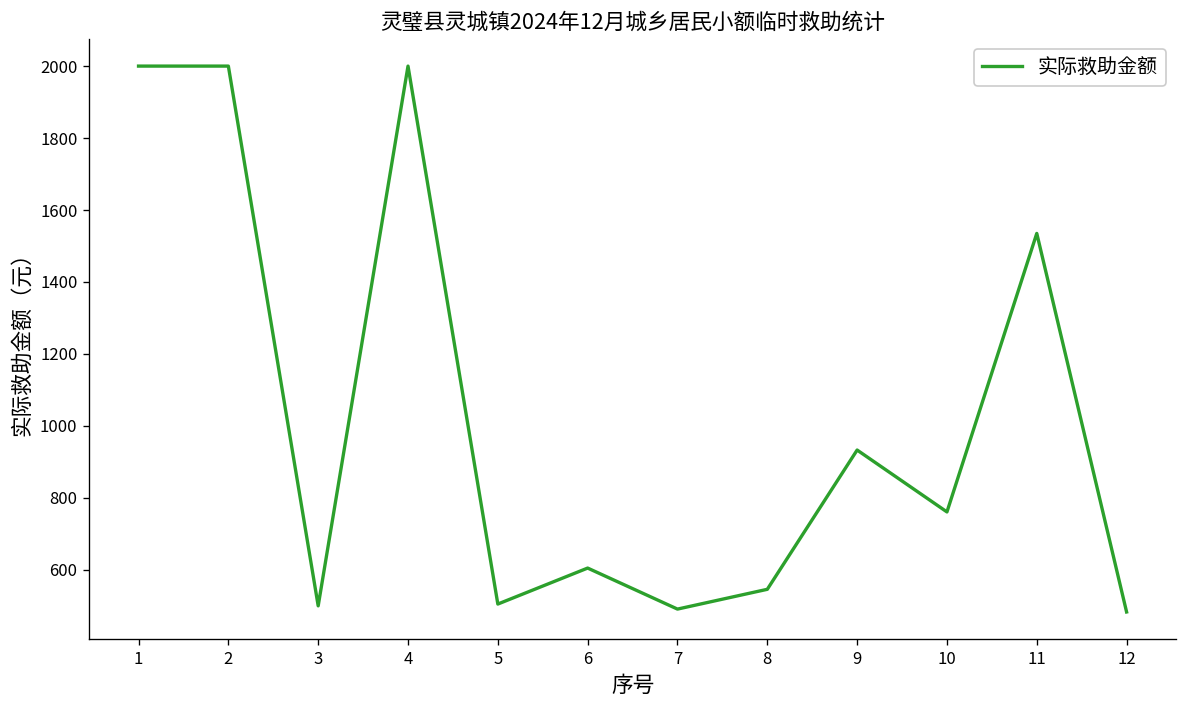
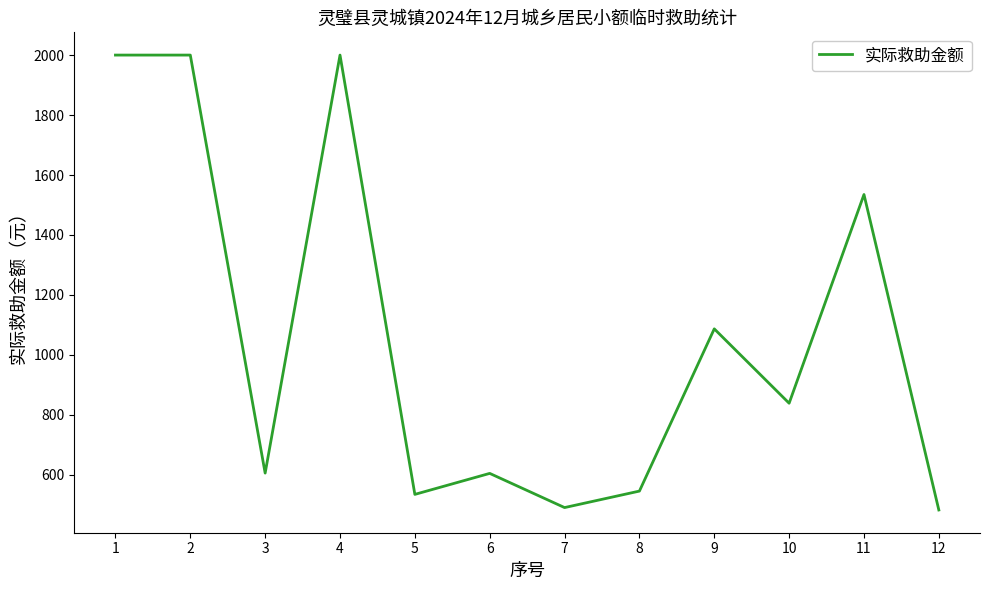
3: 500 -> 610
5: 510 -> 540
9: 930 -> 1090
10: 760 -> 840
